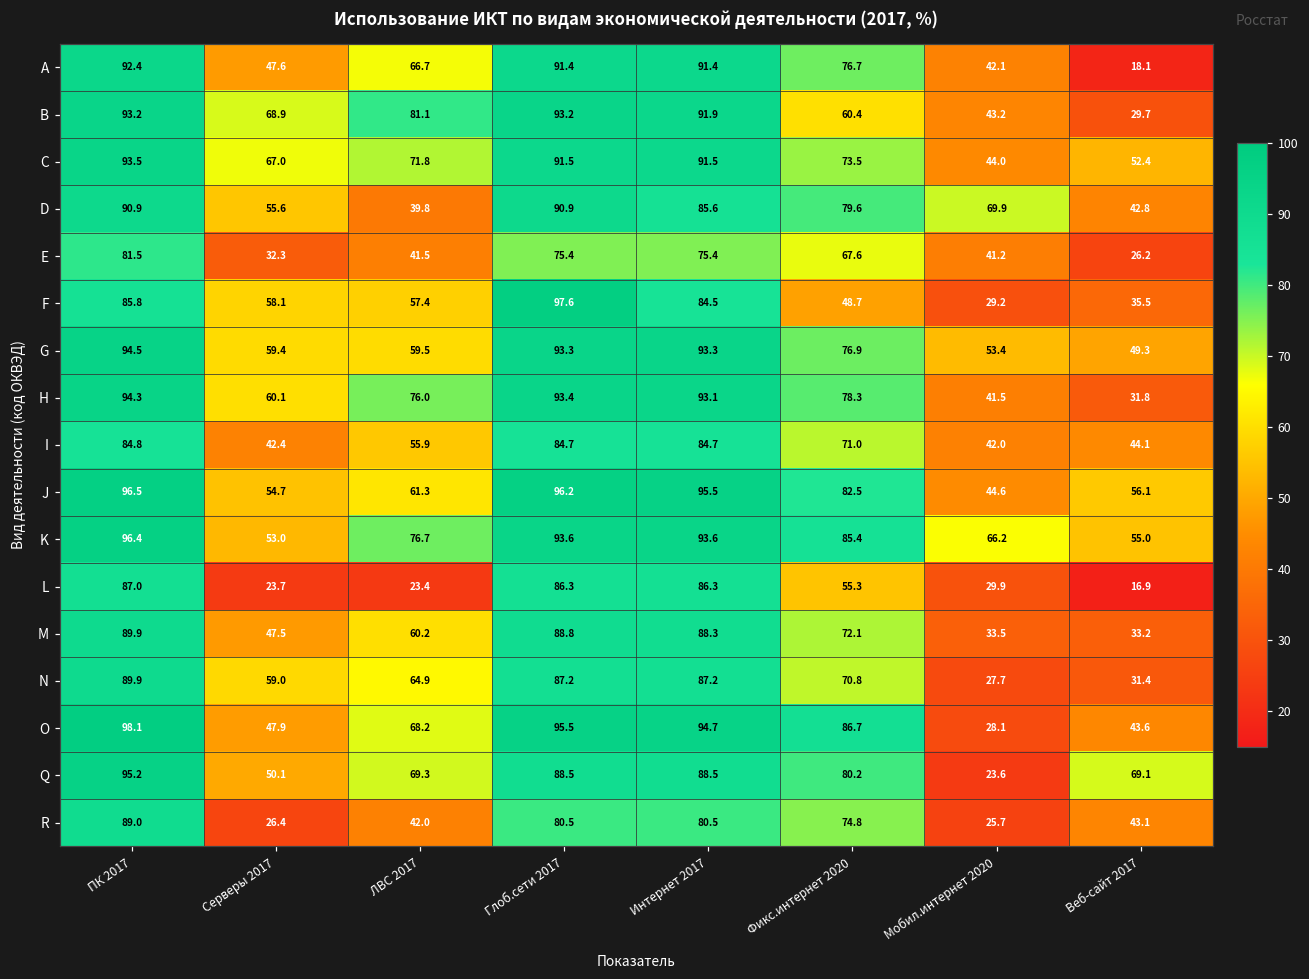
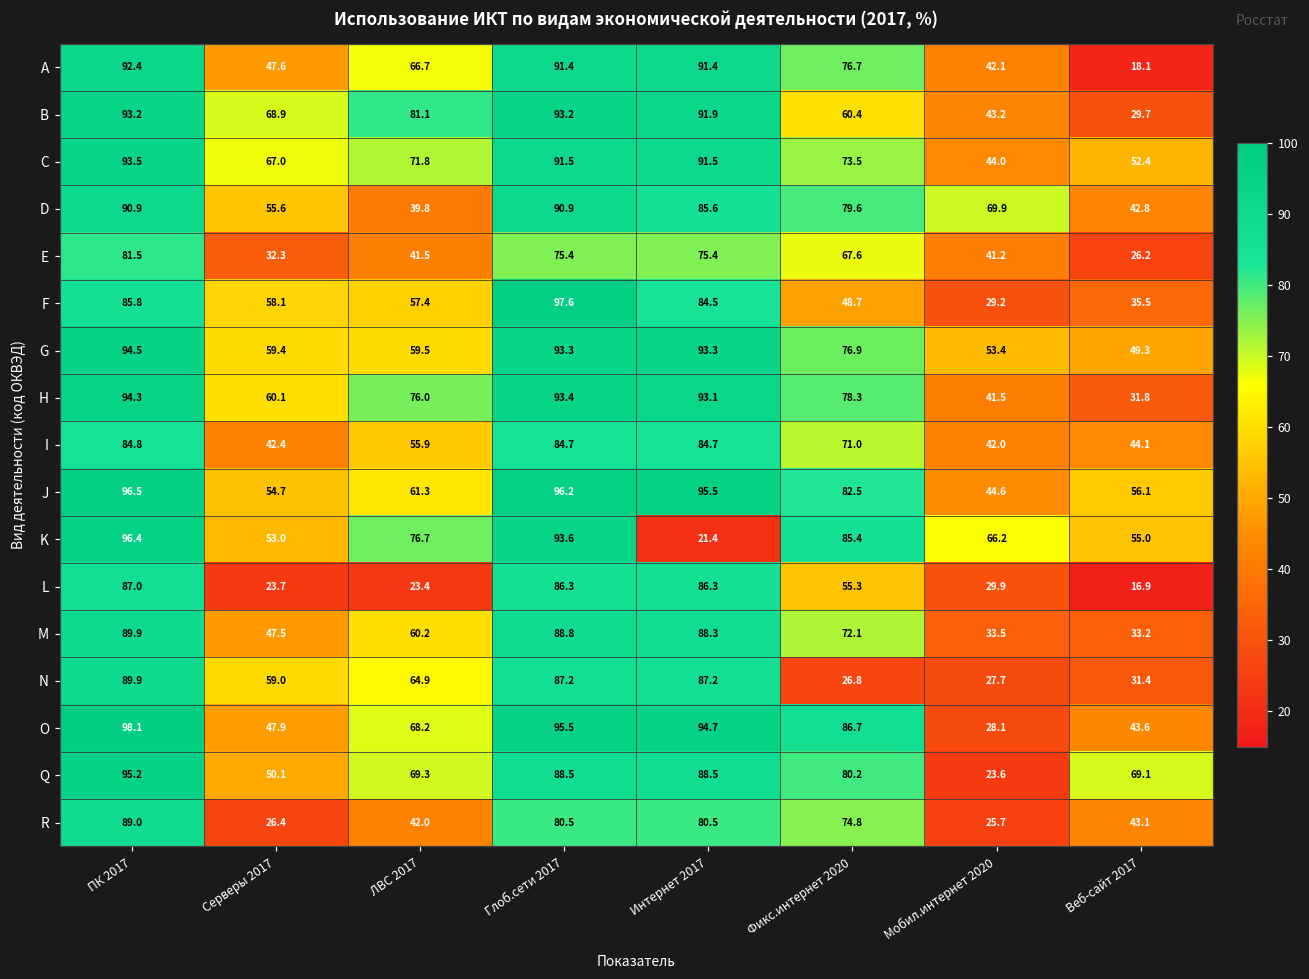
K, Интернет 2017: 93.6 -> 21.4
N, Фикс.интернет 2020: 70.8 -> 26.8
